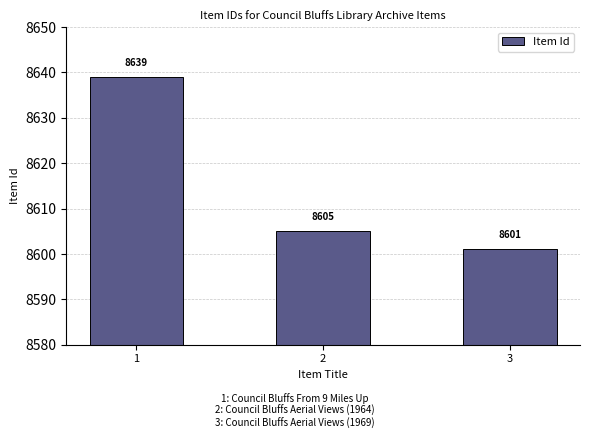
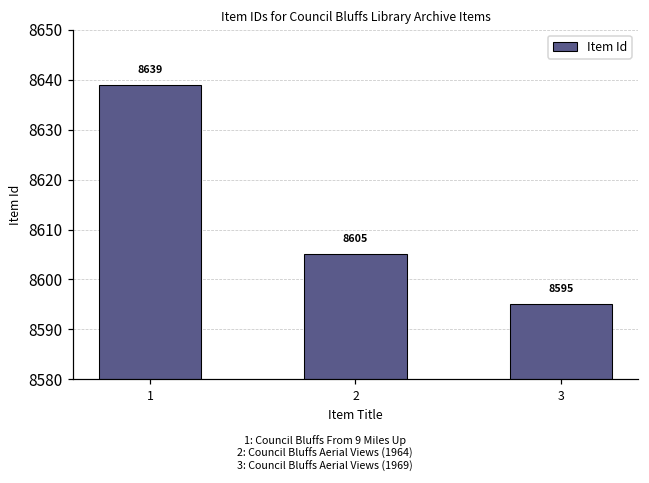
3: 8601 -> 8595
